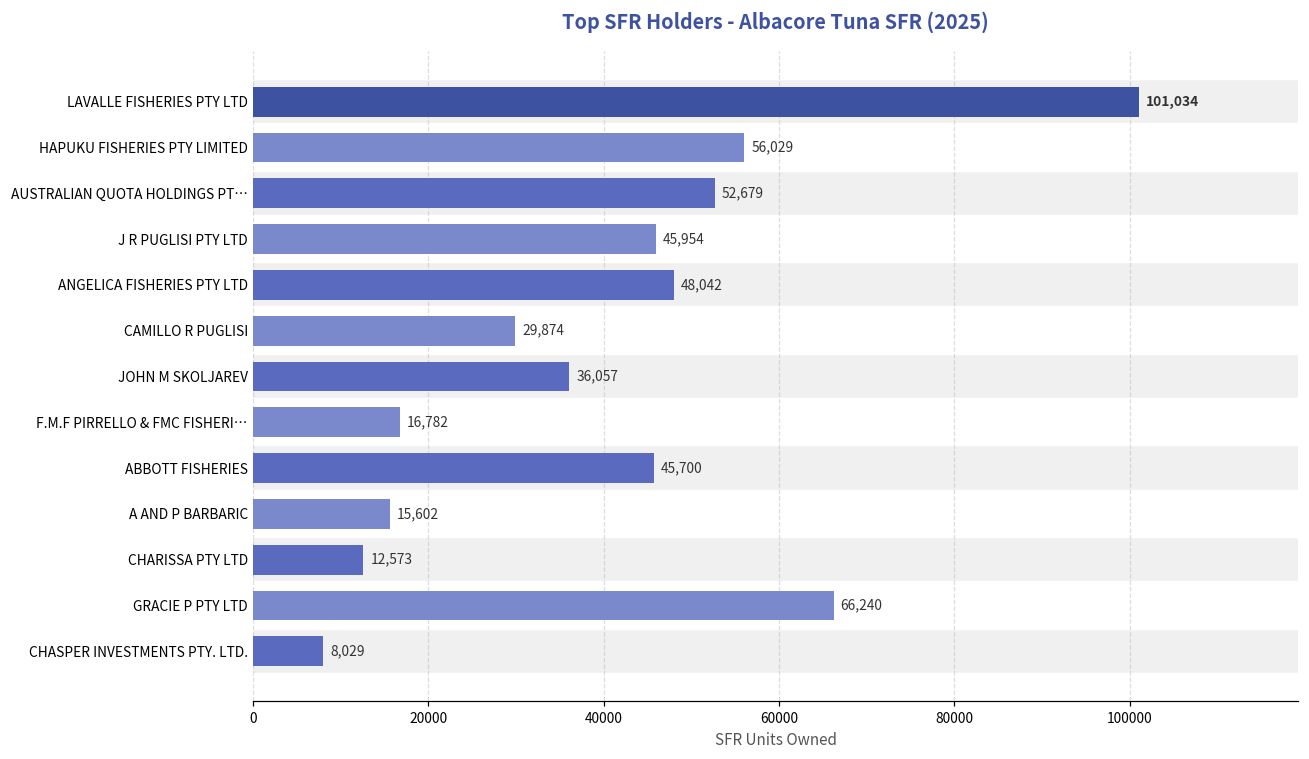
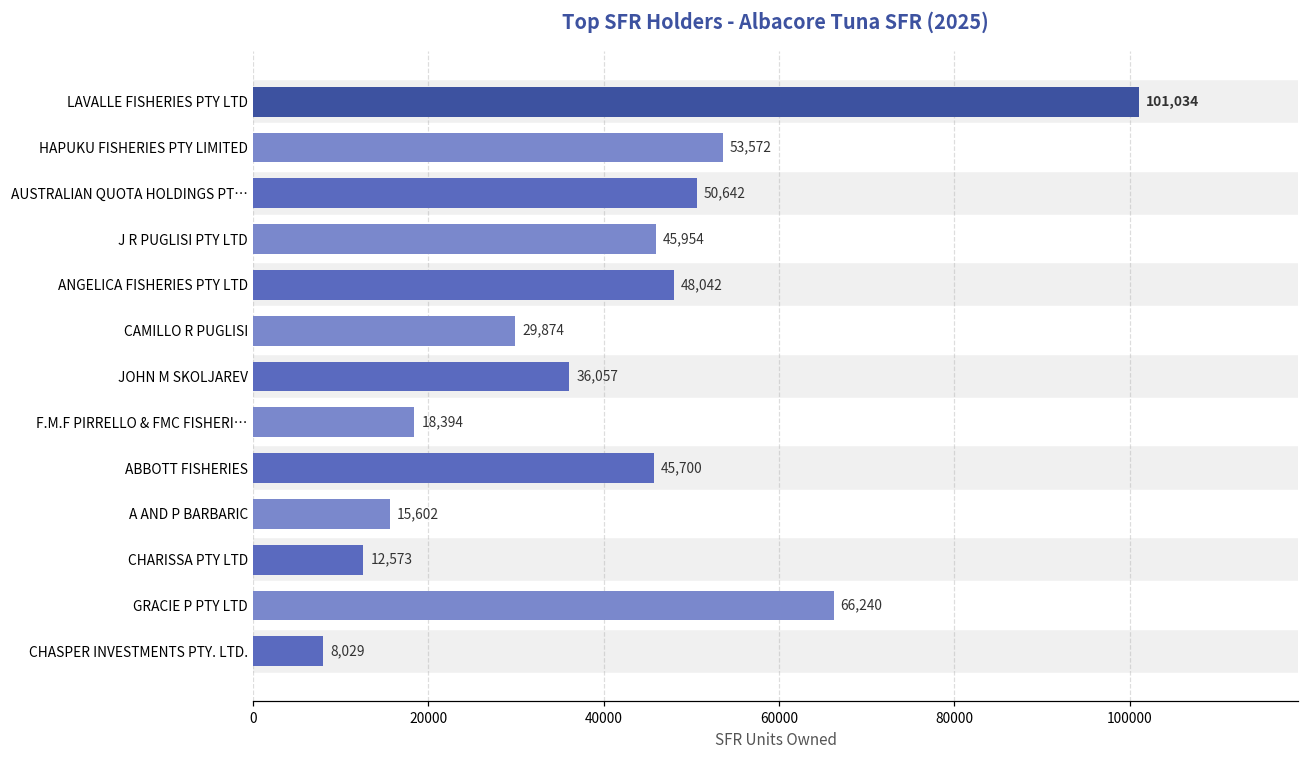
HAPUKU FISHERIES PTY LIMITED: 56,029 -> 53,572
AUSTRALIAN QUOTA HOLDINGS PT…: 52,679 -> 50,642
F.M.F PIRRELLO & FMC FISHERI…: 16,782 -> 18,394
